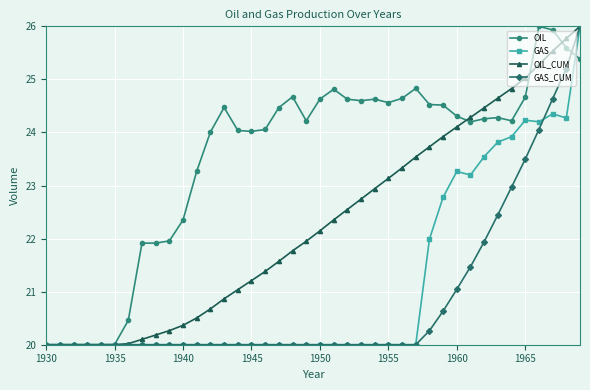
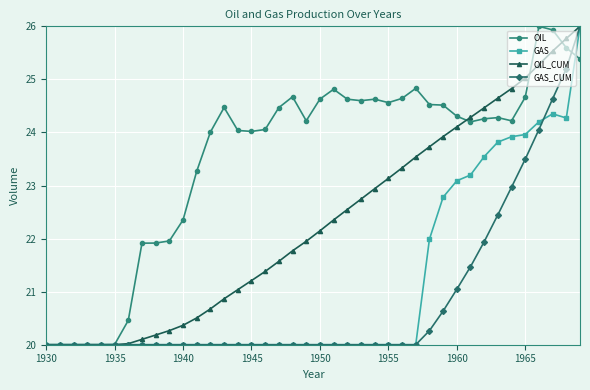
GAS, 1960: 23.3 -> 23.1
GAS, 1965: 24.2 -> 24.0
